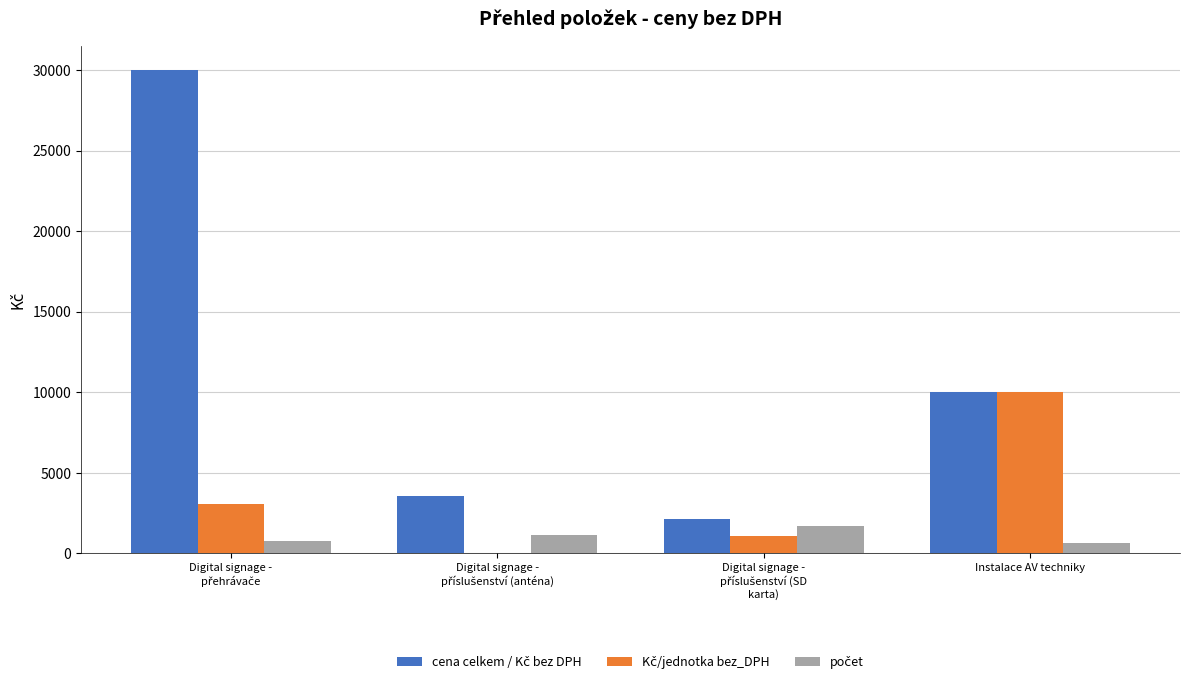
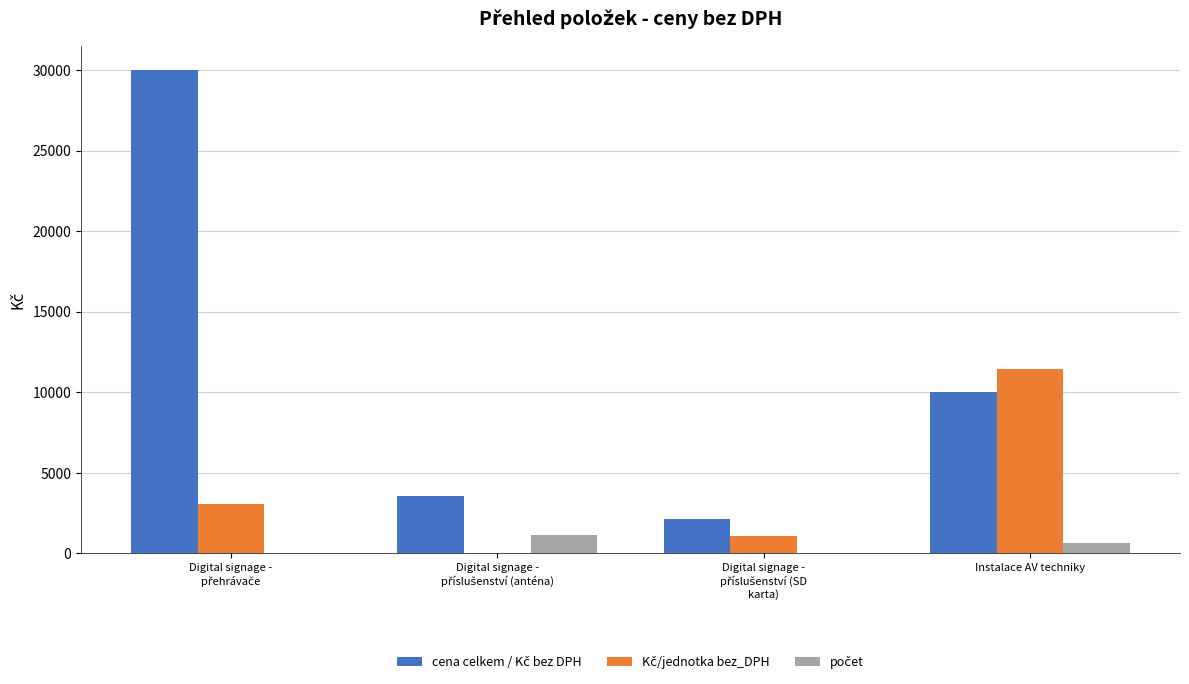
počet, Digital signage - přehrávače: 800 -> 0
počet, Digital signage - příslušenství (SD karta): 1700 -> 0
Kč/jednotka bez_DPH, Instalace AV techniky: 10000 -> 11400
